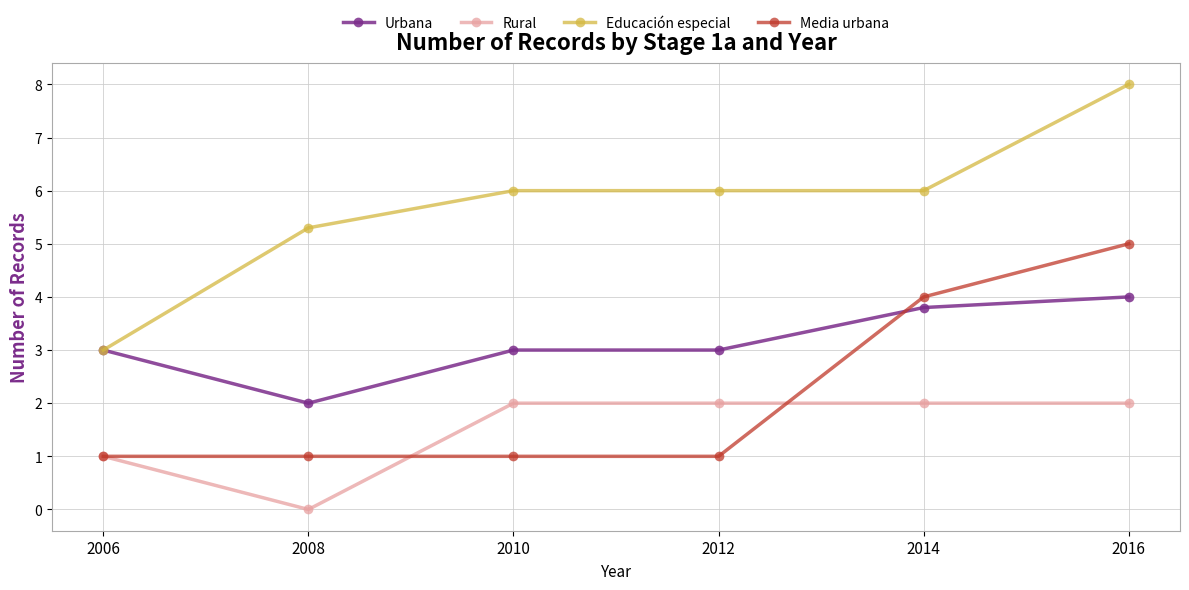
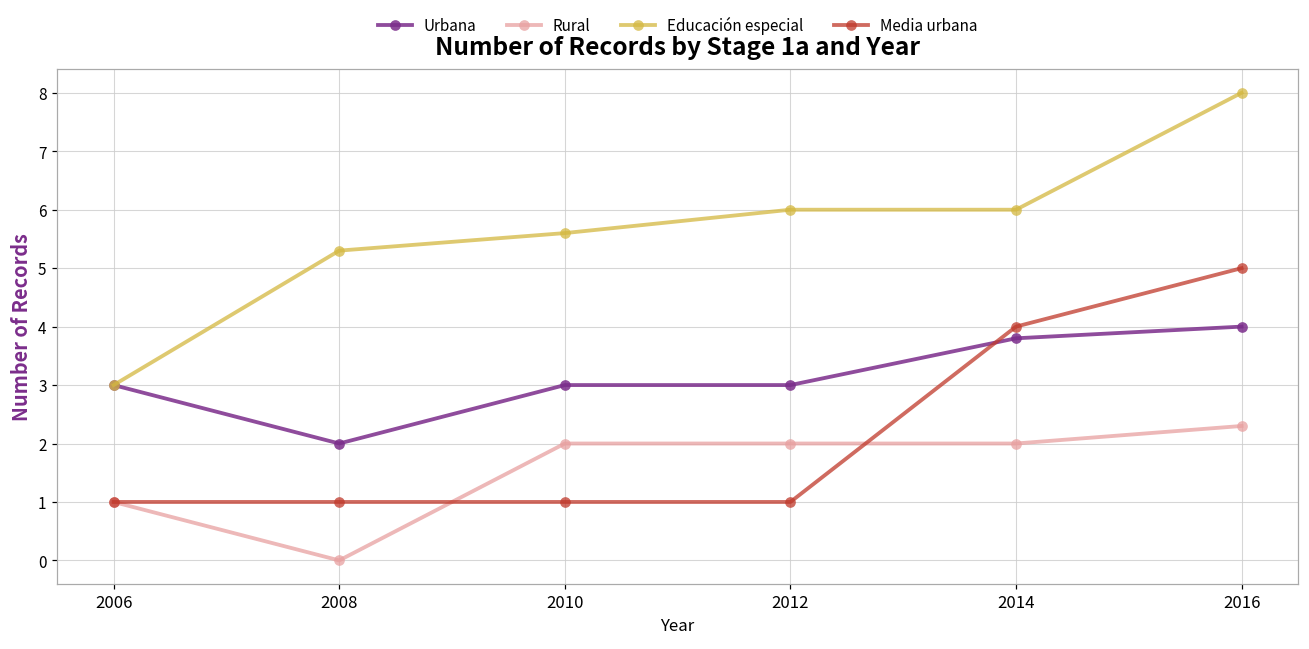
Educación especial, 2010: 6.0 -> 5.6
Rural, 2016: 2.0 -> 2.3
